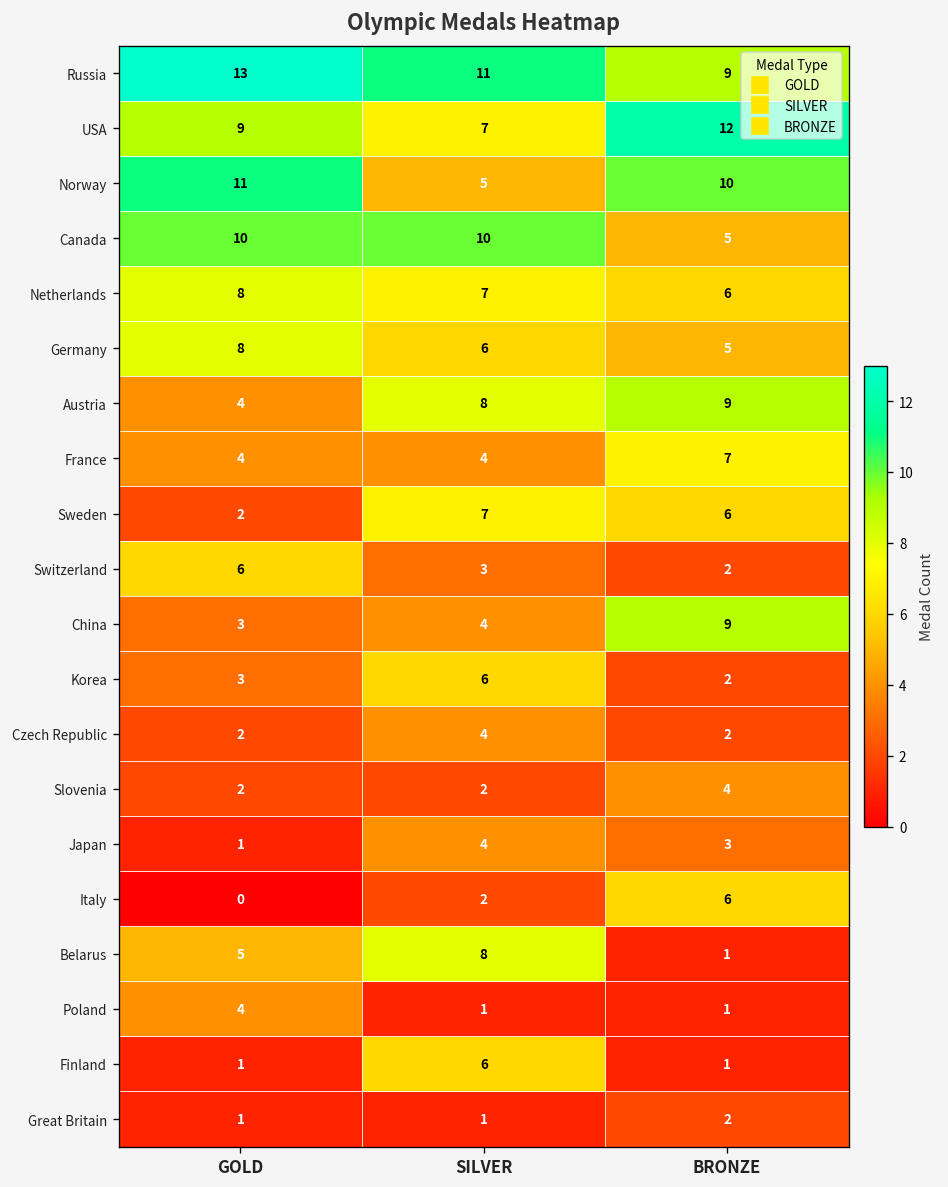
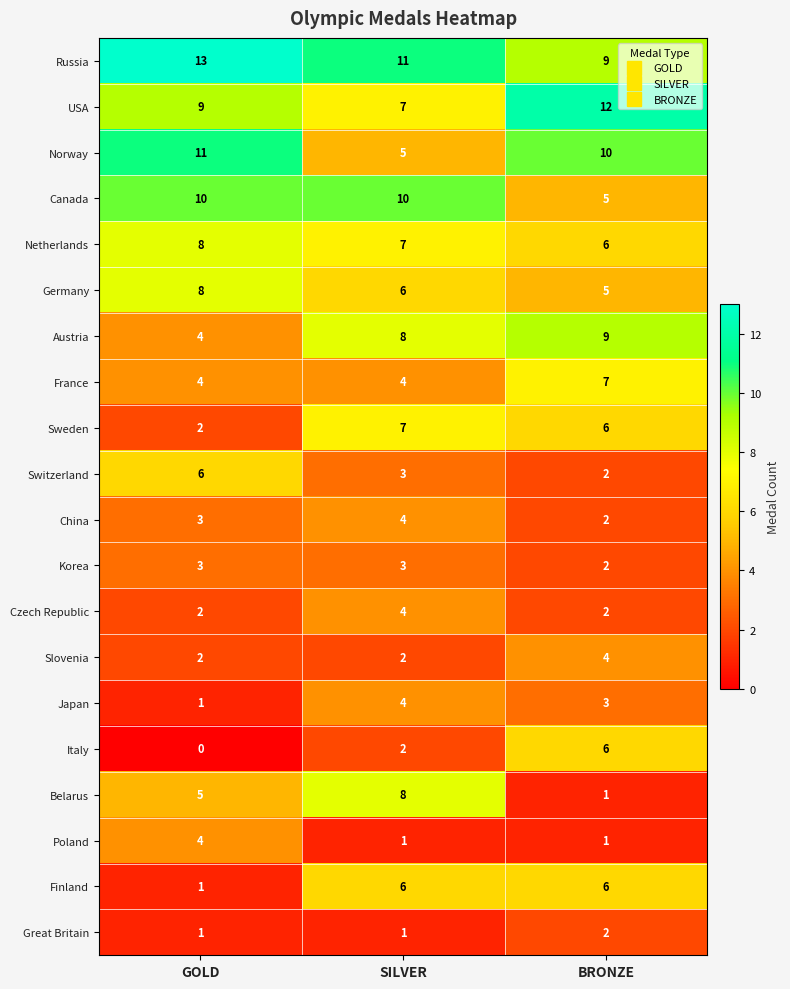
China, BRONZE: 9 -> 2
Korea, SILVER: 6 -> 3
Finland, BRONZE: 1 -> 6
